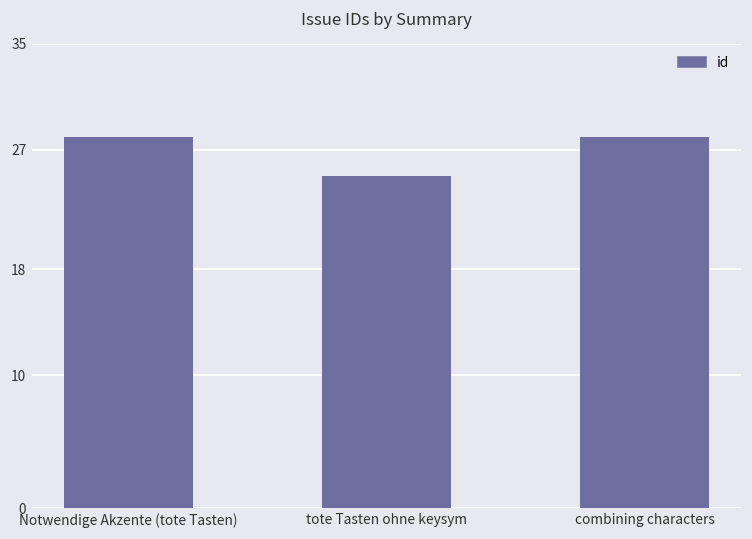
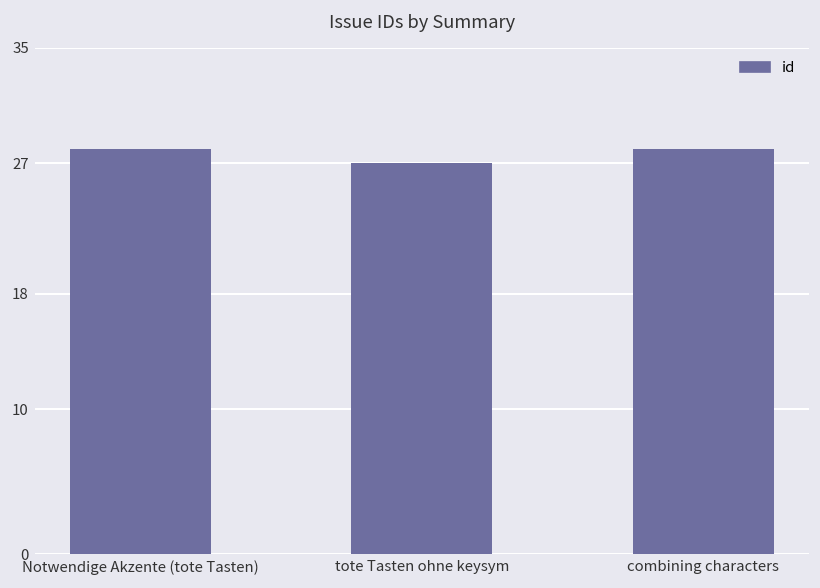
tote Tasten ohne keysym: 25 -> 27
